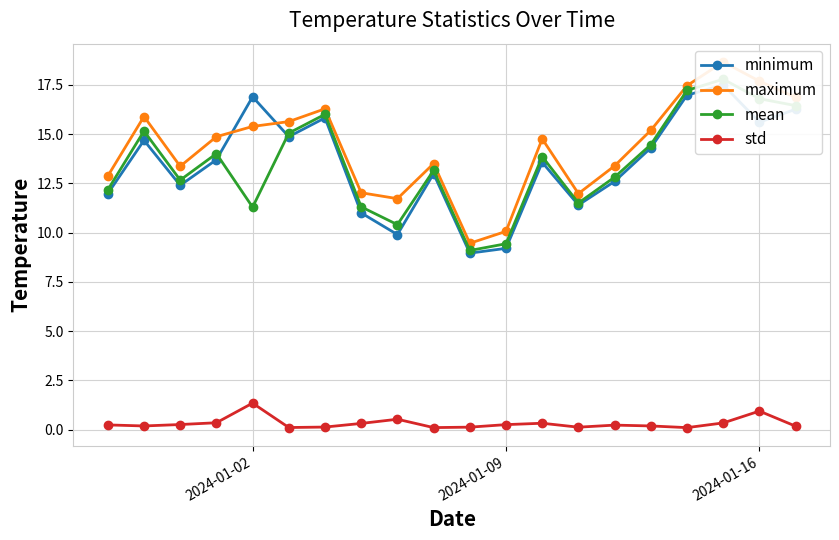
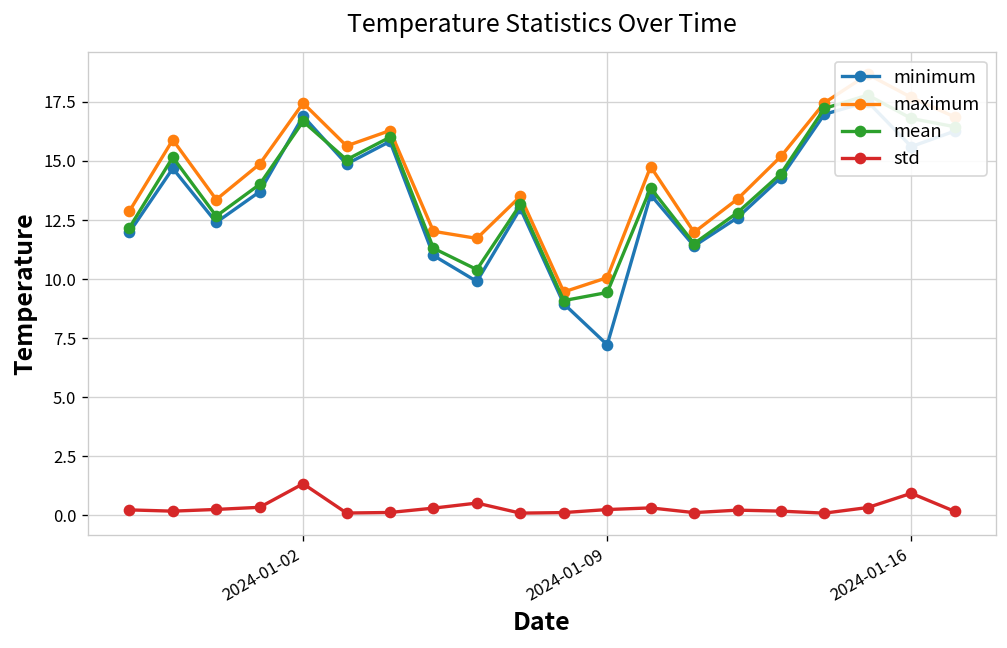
maximum, 2024-01-02: 15.4 -> 17.4
mean, 2024-01-02: 11.3 -> 16.7
minimum, 2024-01-09: 9.2 -> 7.2
